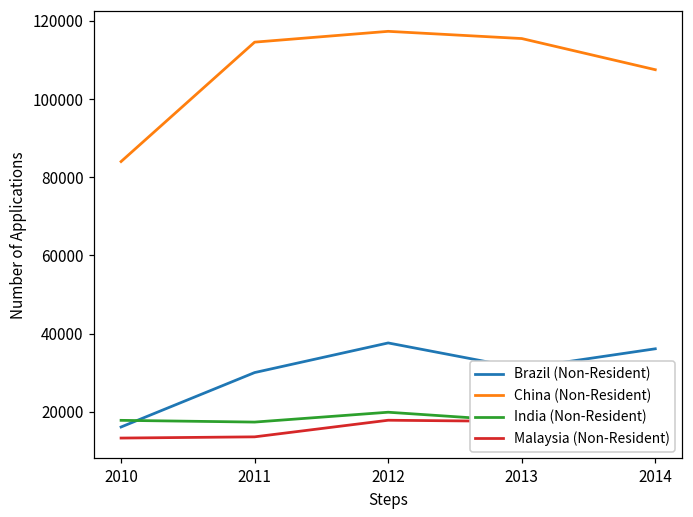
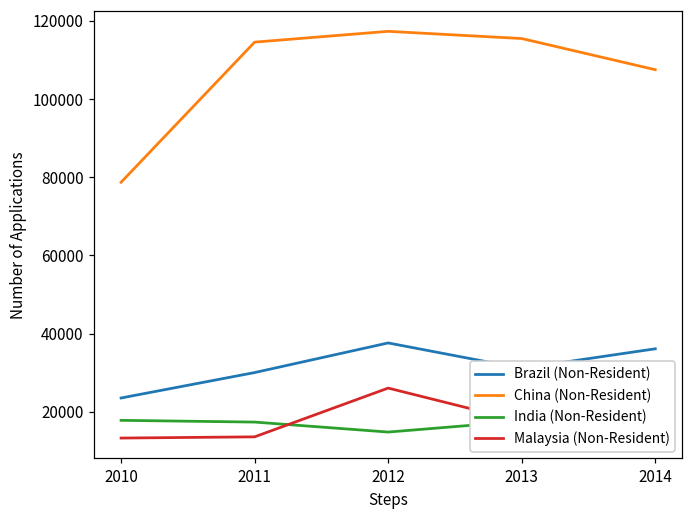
Brazil (Non-Resident), 2010: 16000 -> 24000
China (Non-Resident), 2010: 84000 -> 79000
India (Non-Resident), 2012: 20000 -> 15000
Malaysia (Non-Resident), 2012: 18000 -> 26000
